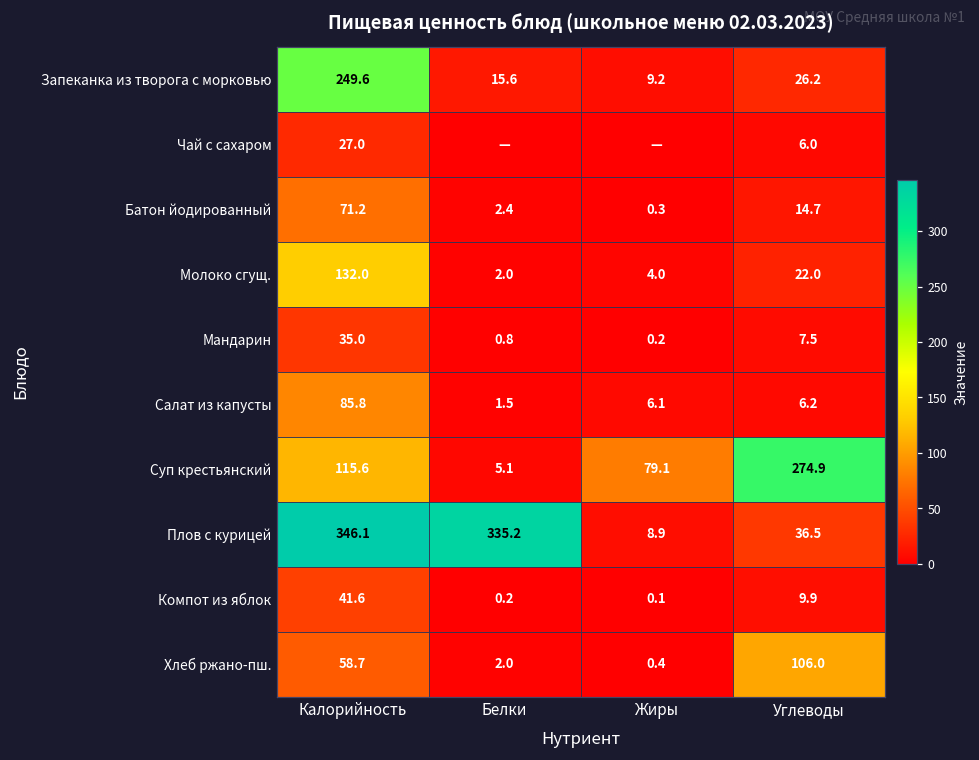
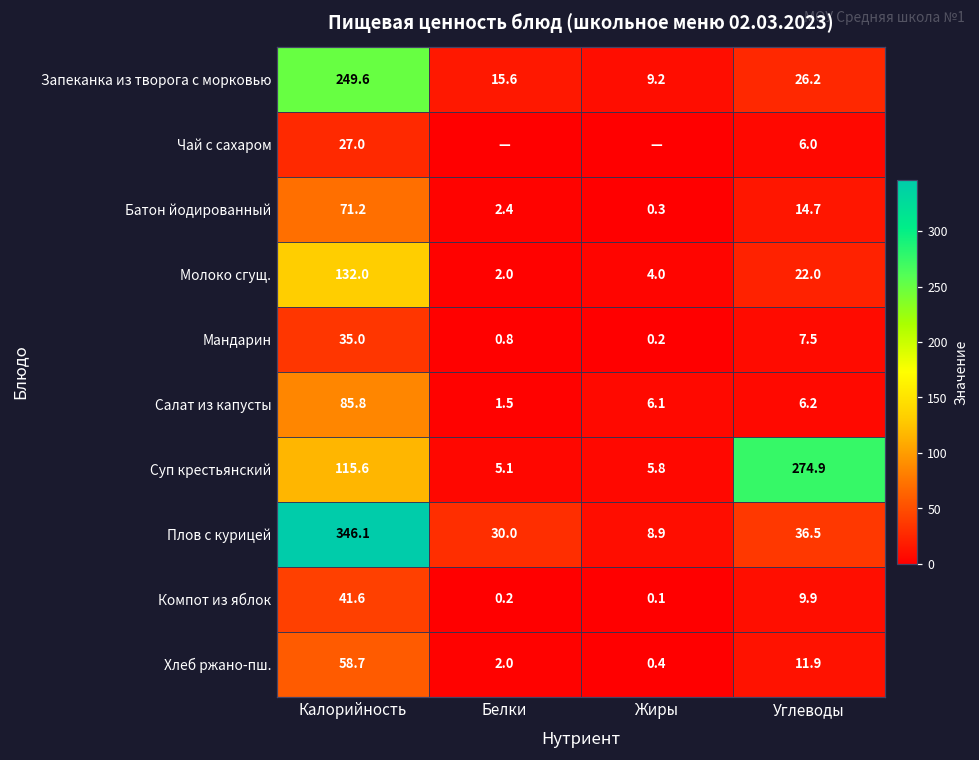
Суп крестьянский, Жиры: 79.1 -> 5.8
Плов с курицей, Белки: 335.2 -> 30.0
Хлеб ржано-пш., Углеводы: 106.0 -> 11.9
